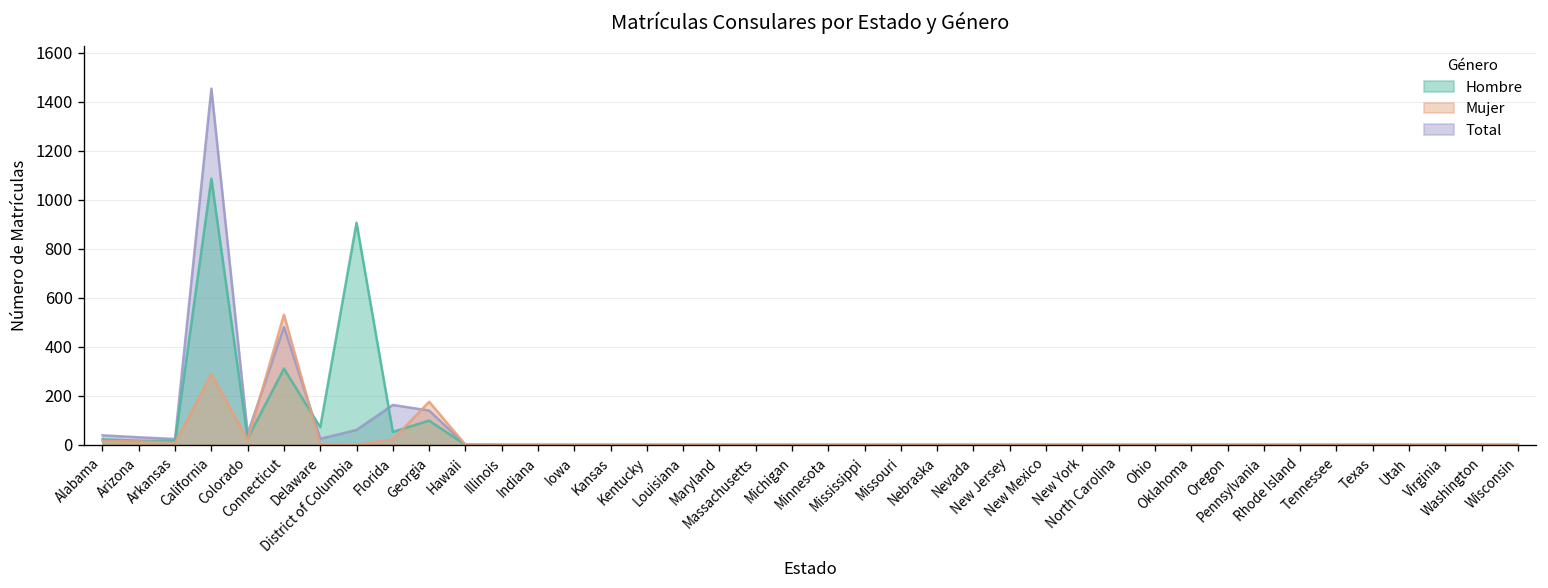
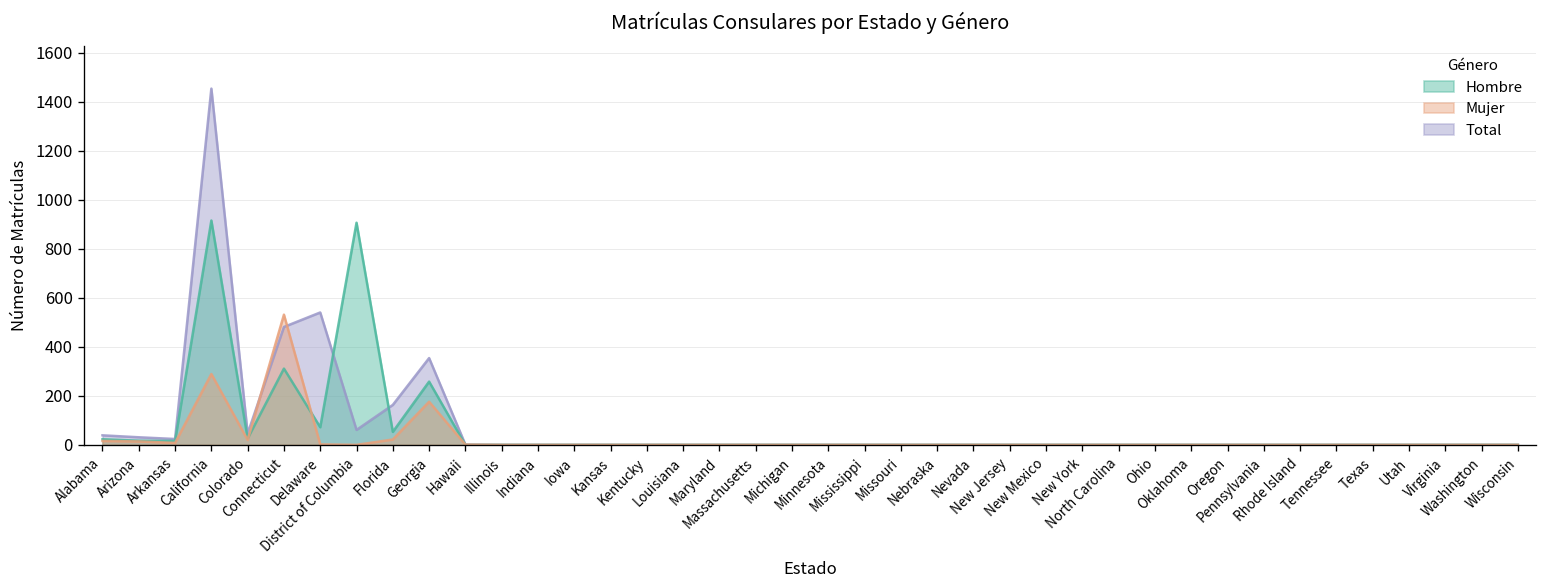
Hombre, California: 1090 -> 920
Total, Delaware: 30 -> 540
Total, Georgia: 140 -> 350
Hombre, Georgia: 100 -> 260
